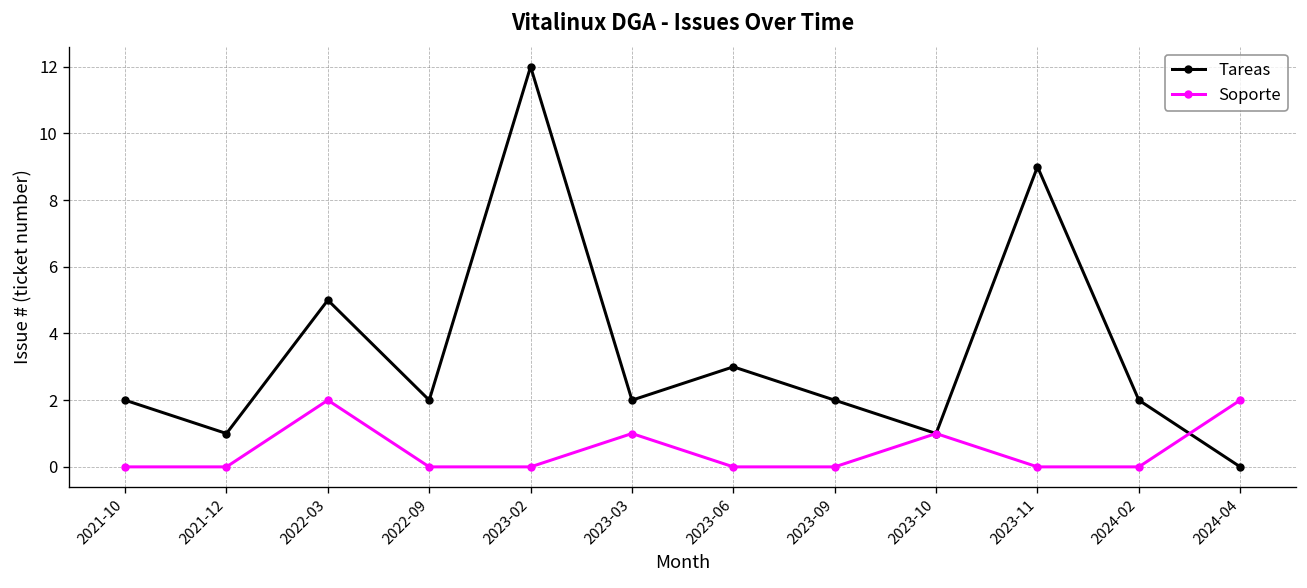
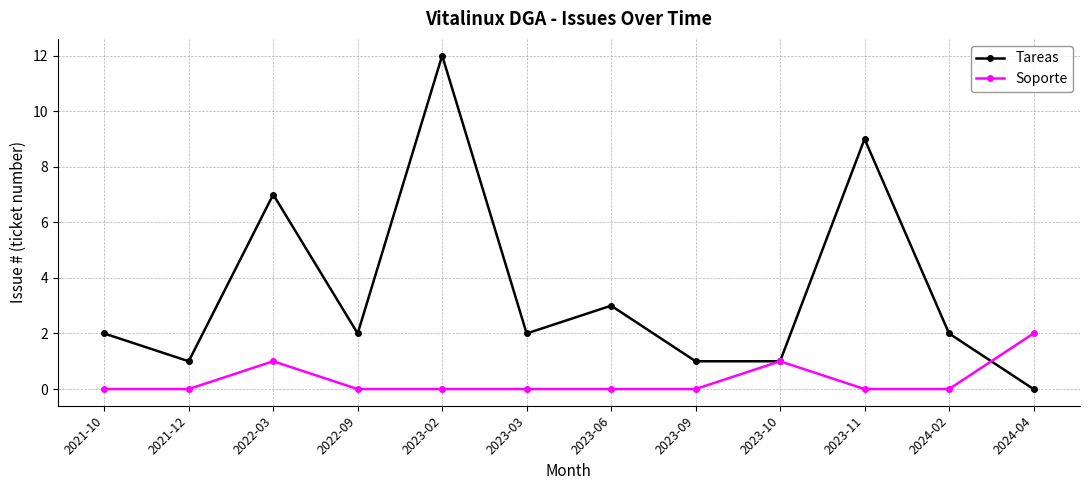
Tareas, 2022-03: 5 -> 7
Soporte, 2022-03: 2 -> 1
Soporte, 2023-03: 1 -> 0
Tareas, 2023-09: 2 -> 1
